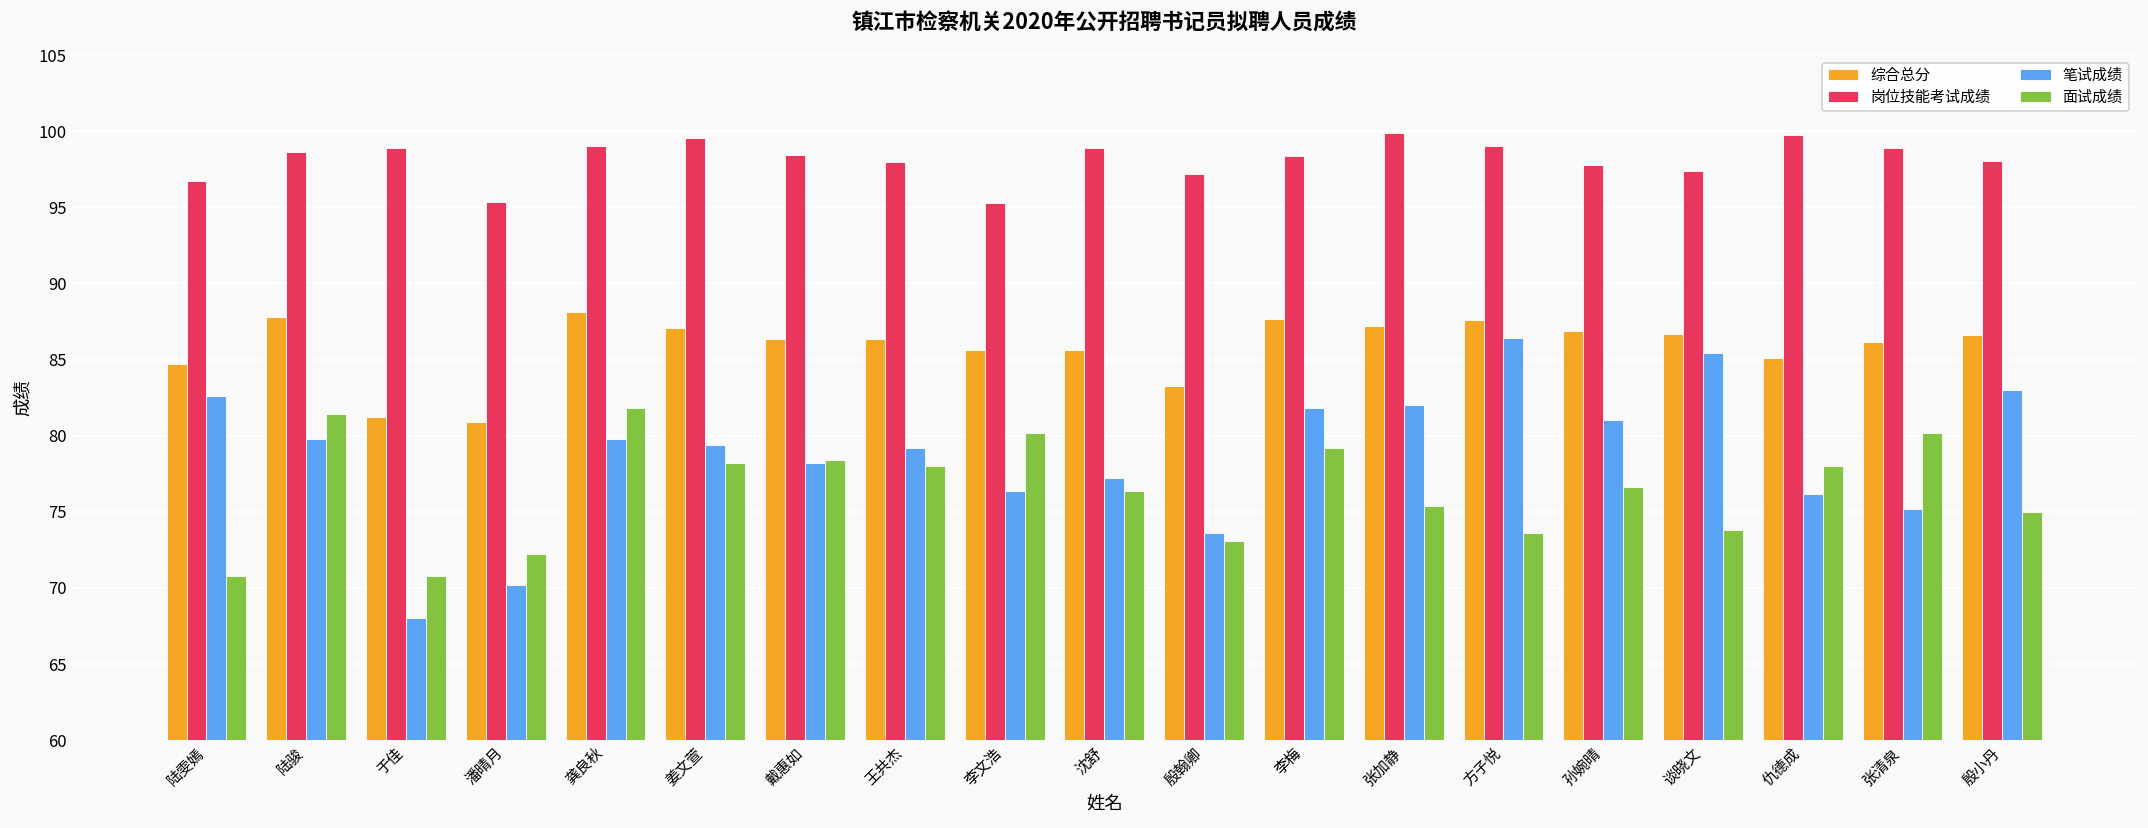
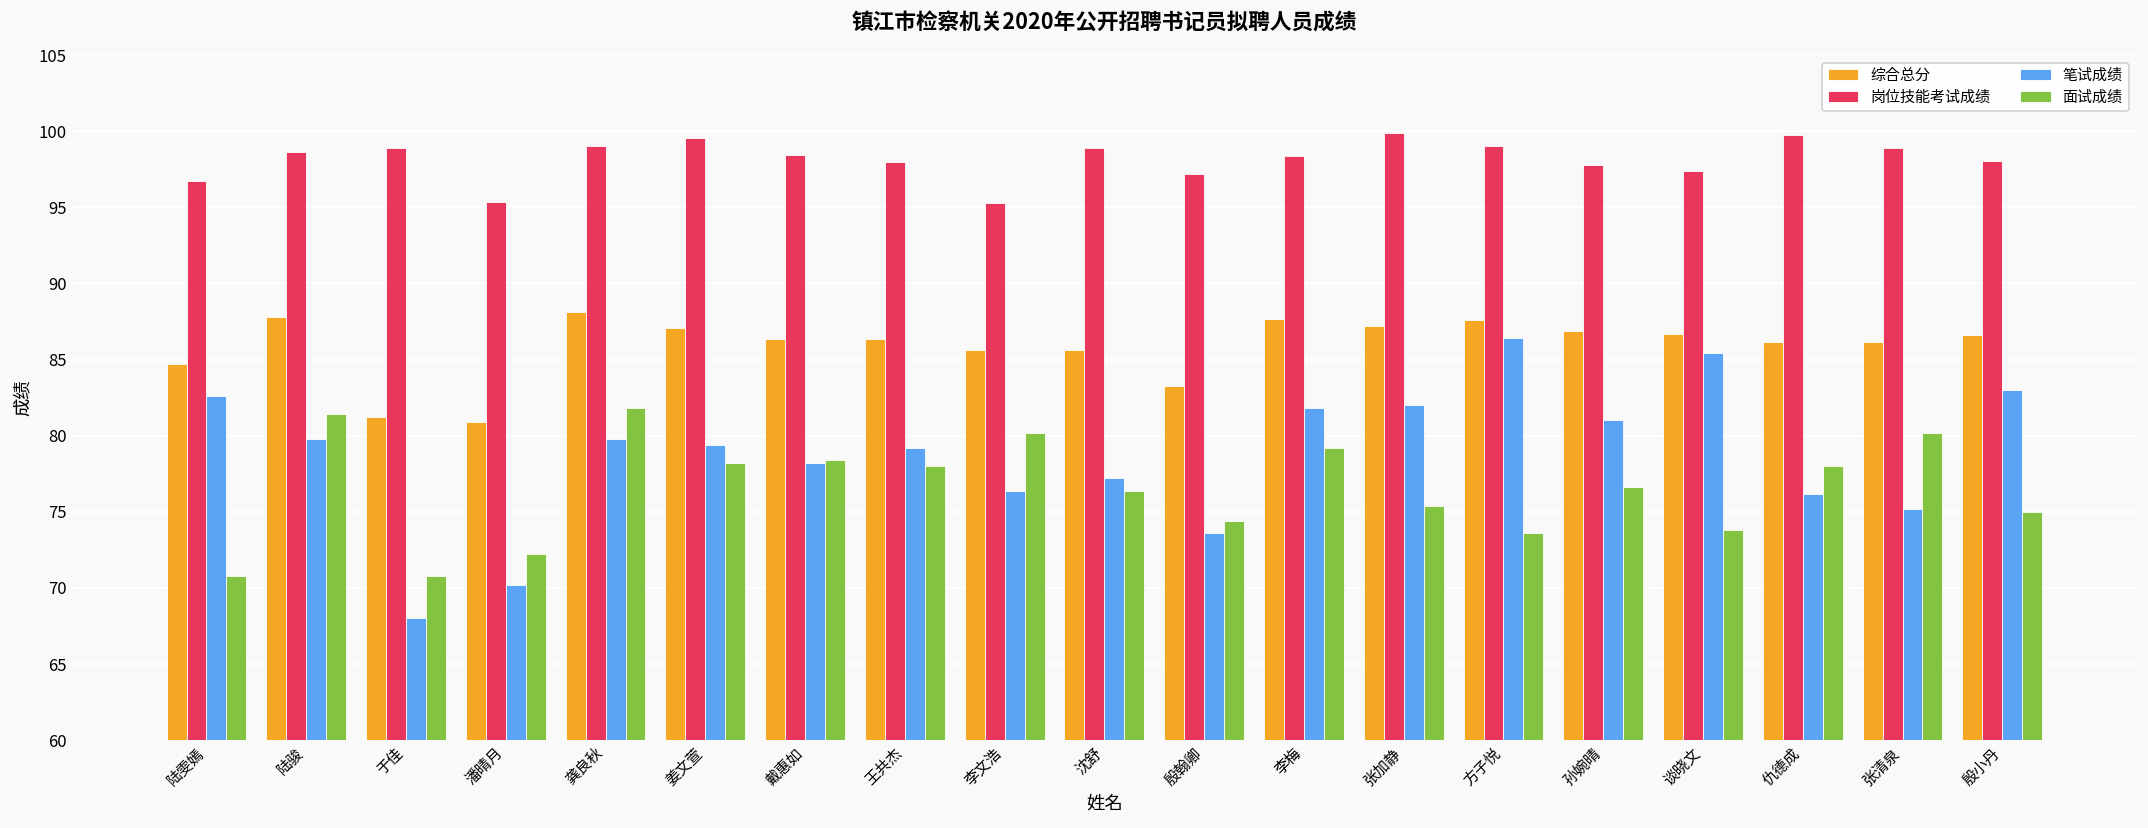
面试成绩, 殷翰卿: 73.1 -> 74.4
综合总分, 仇德成: 85.1 -> 86.2
